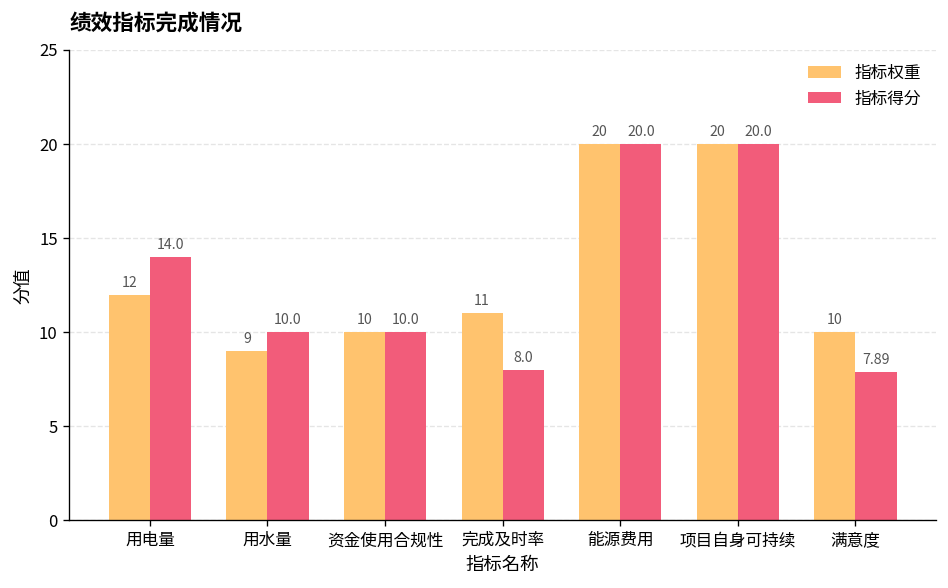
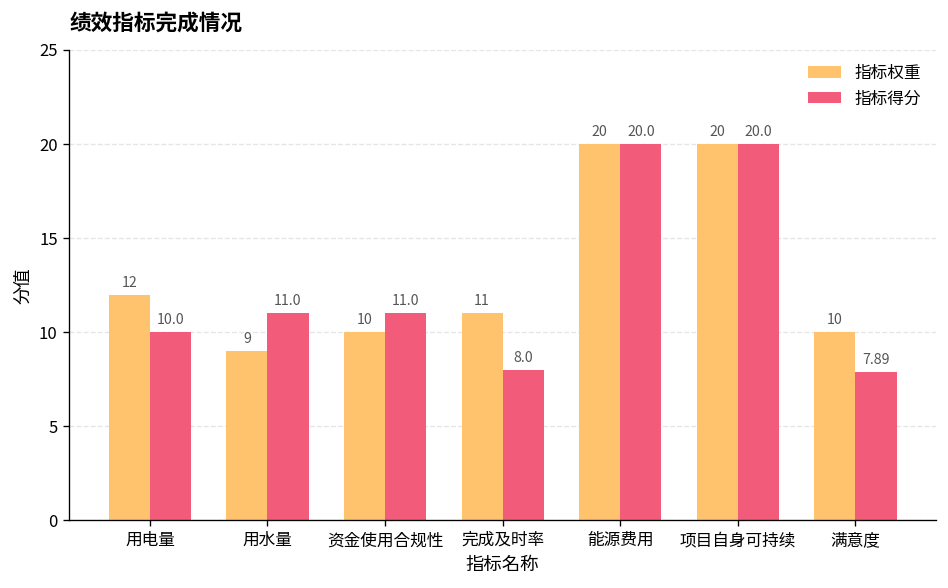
指标得分, 用电量: 14.0 -> 10.0
指标得分, 用水量: 10.0 -> 11.0
指标得分, 资金使用合规性: 10.0 -> 11.0
